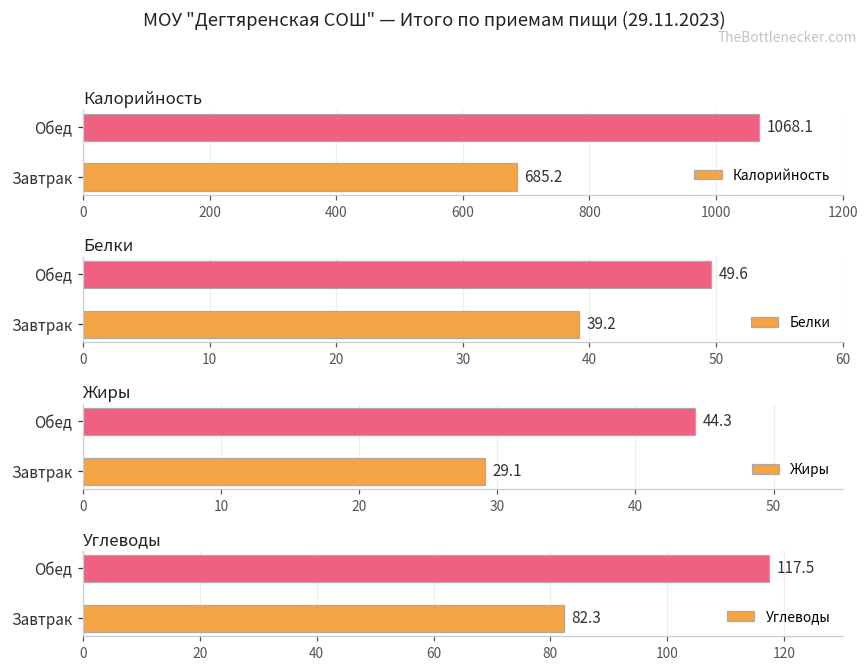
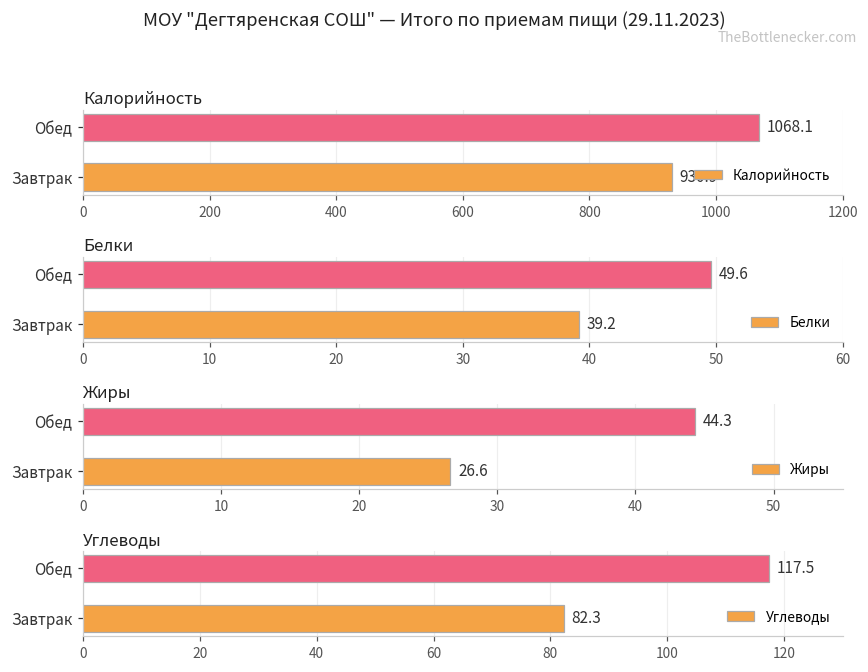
Калорийность, Завтрак: 685.2 -> 930.9
Жиры, Завтрак: 29.1 -> 26.6
